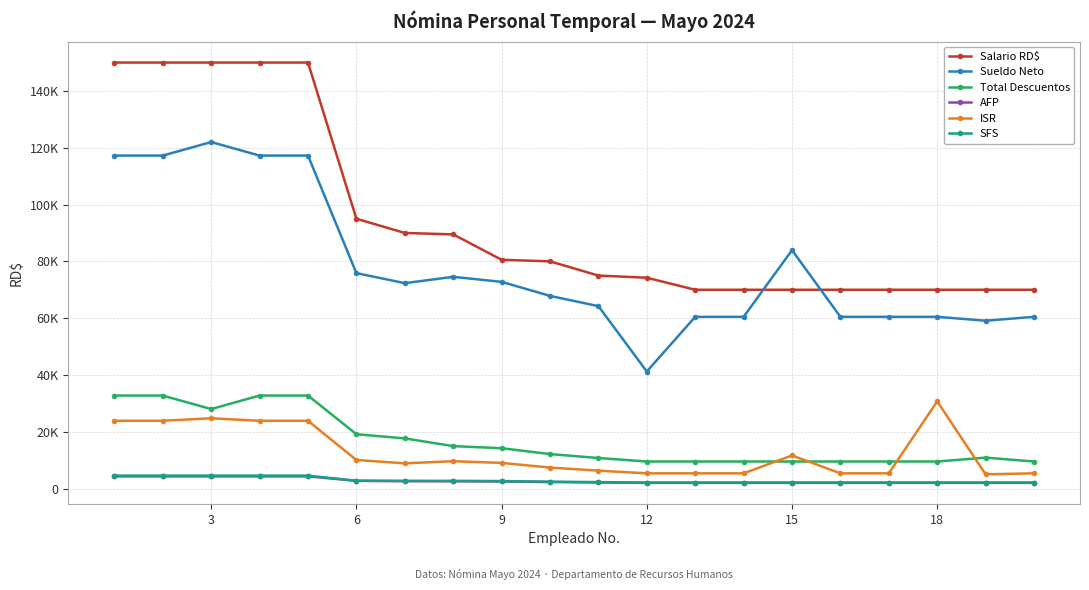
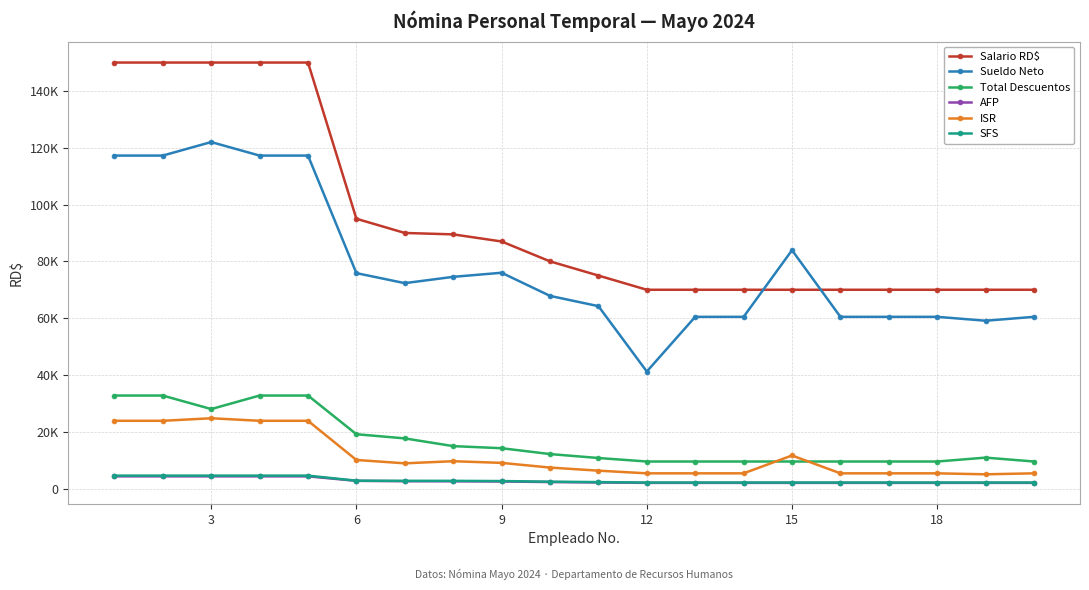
Salario RD$, 9: 81000 -> 87000
Sueldo Neto, 9: 73000 -> 76000
Salario RD$, 12: 74000 -> 70000
ISR, 18: 31000 -> 5000
